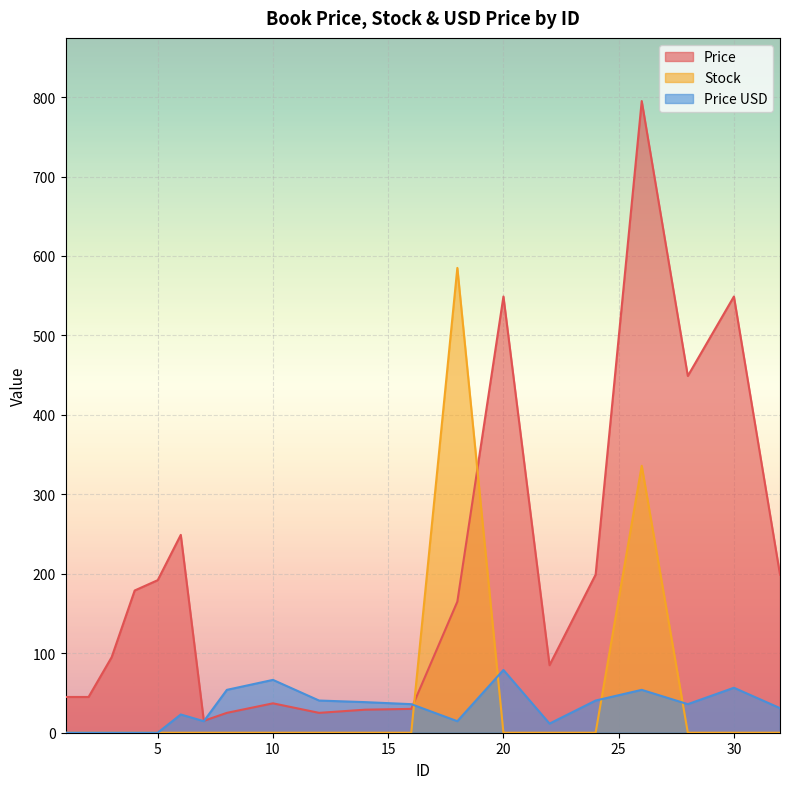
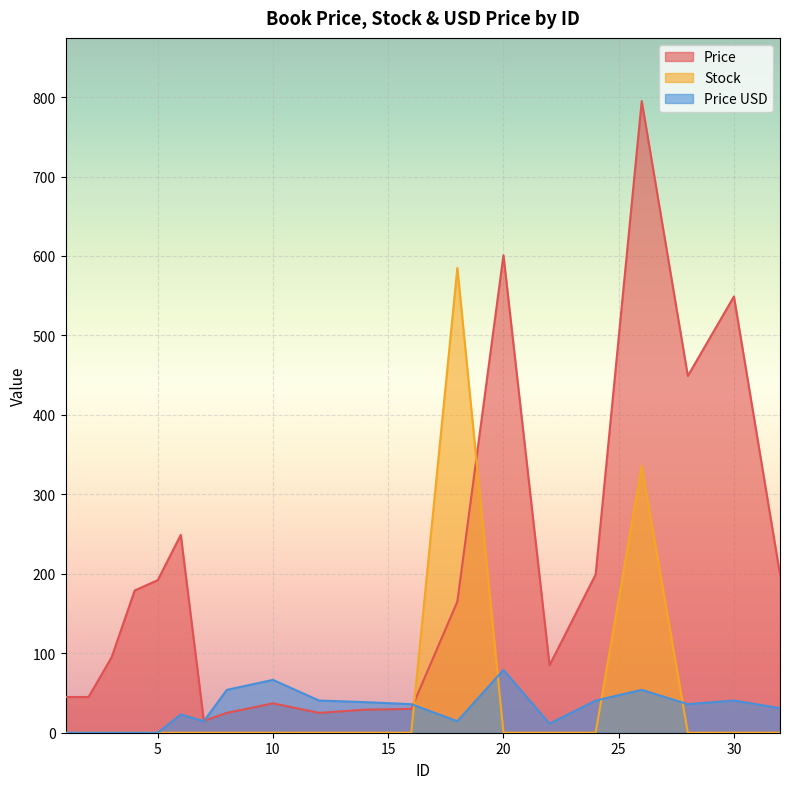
Price, 20: 550 -> 600
Price USD, 30: 60 -> 40
